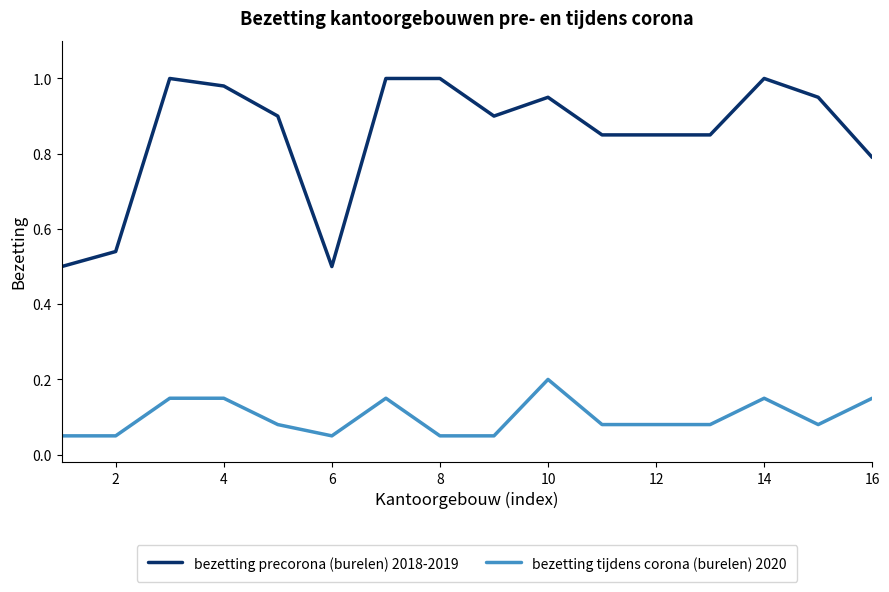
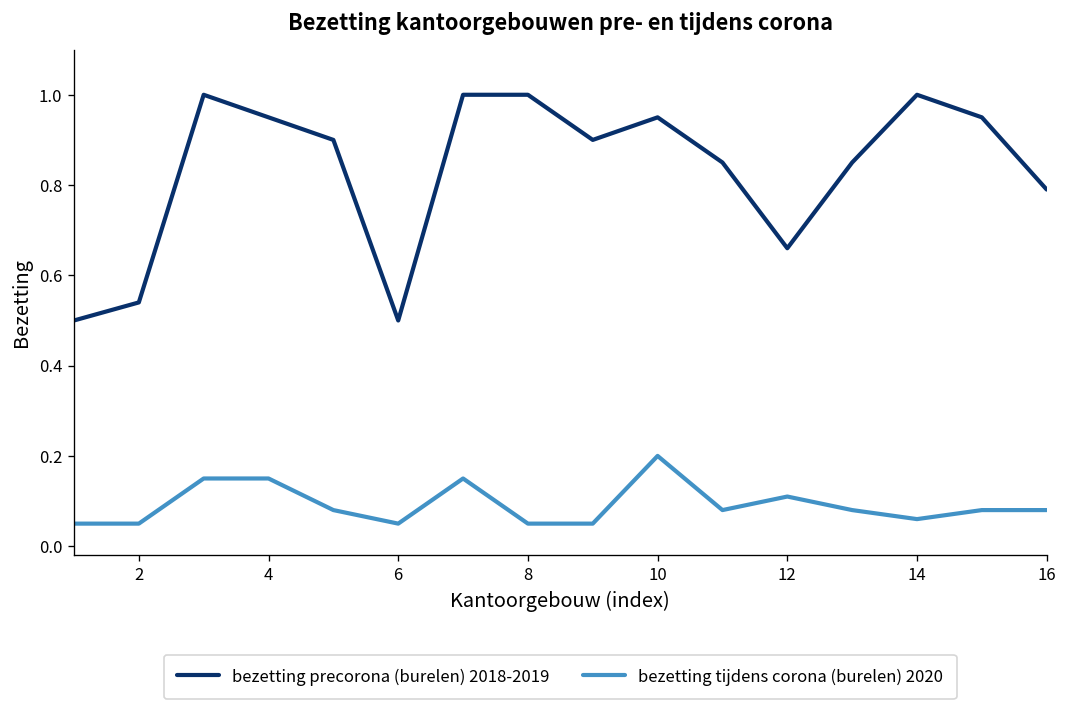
bezetting precorona (burelen) 2018-2019, 4: 0.98 -> 0.95
bezetting precorona (burelen) 2018-2019, 12: 0.85 -> 0.66
bezetting tijdens corona (burelen) 2020, 12: 0.08 -> 0.11
bezetting tijdens corona (burelen) 2020, 14: 0.15 -> 0.06
bezetting tijdens corona (burelen) 2020, 16: 0.15 -> 0.08
